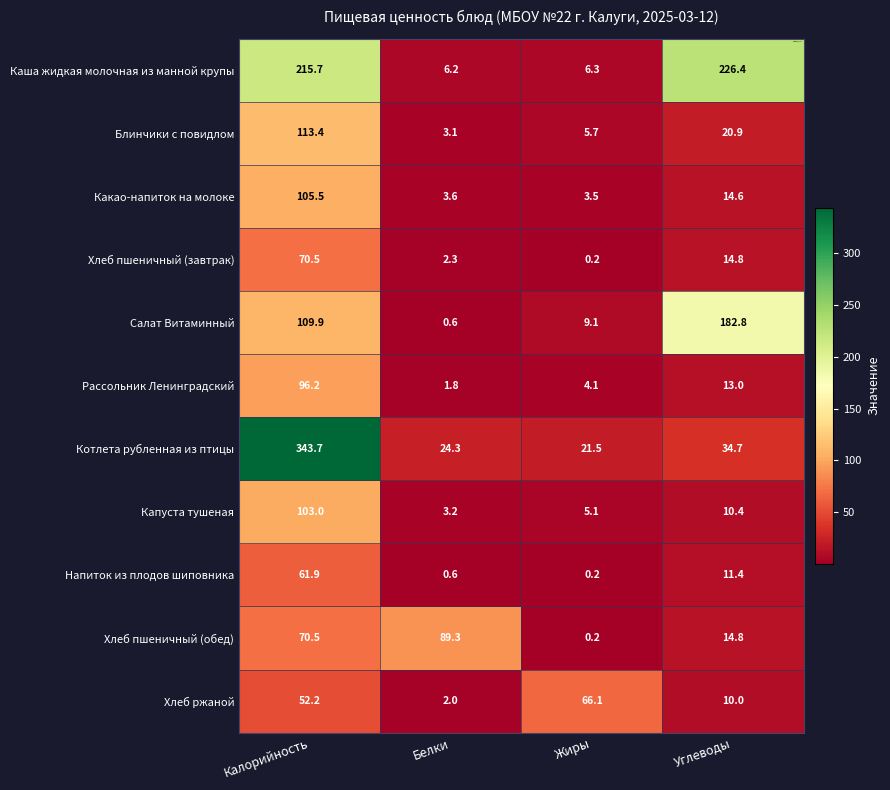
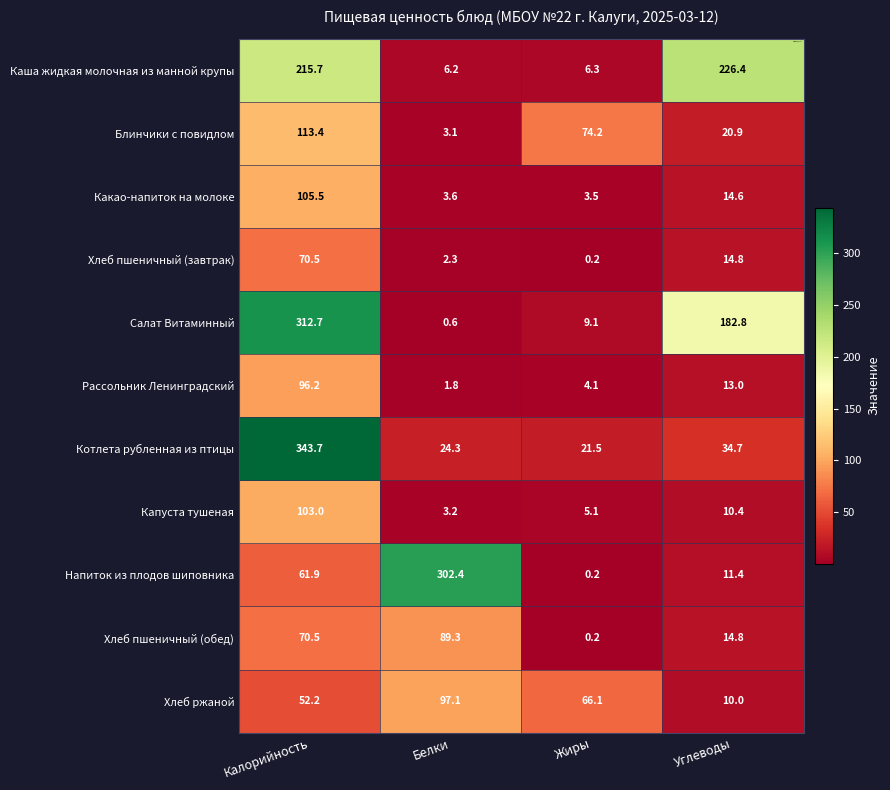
Блинчики с повидлом, Жиры: 5.7 -> 74.2
Салат Витаминный, Калорийность: 109.9 -> 312.7
Напиток из плодов шиповника, Белки: 0.6 -> 302.4
Хлеб ржаной, Белки: 2.0 -> 97.1
